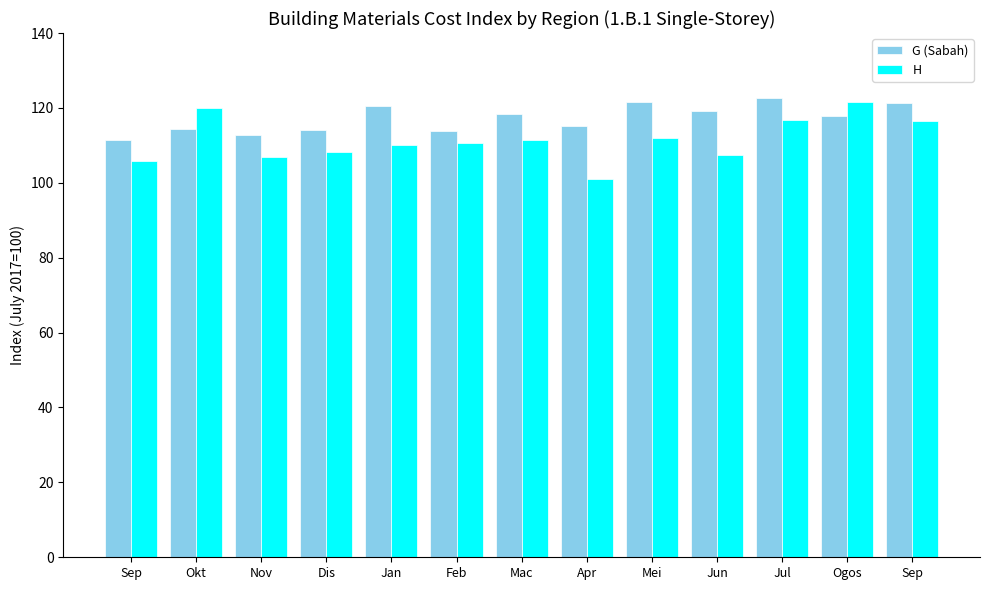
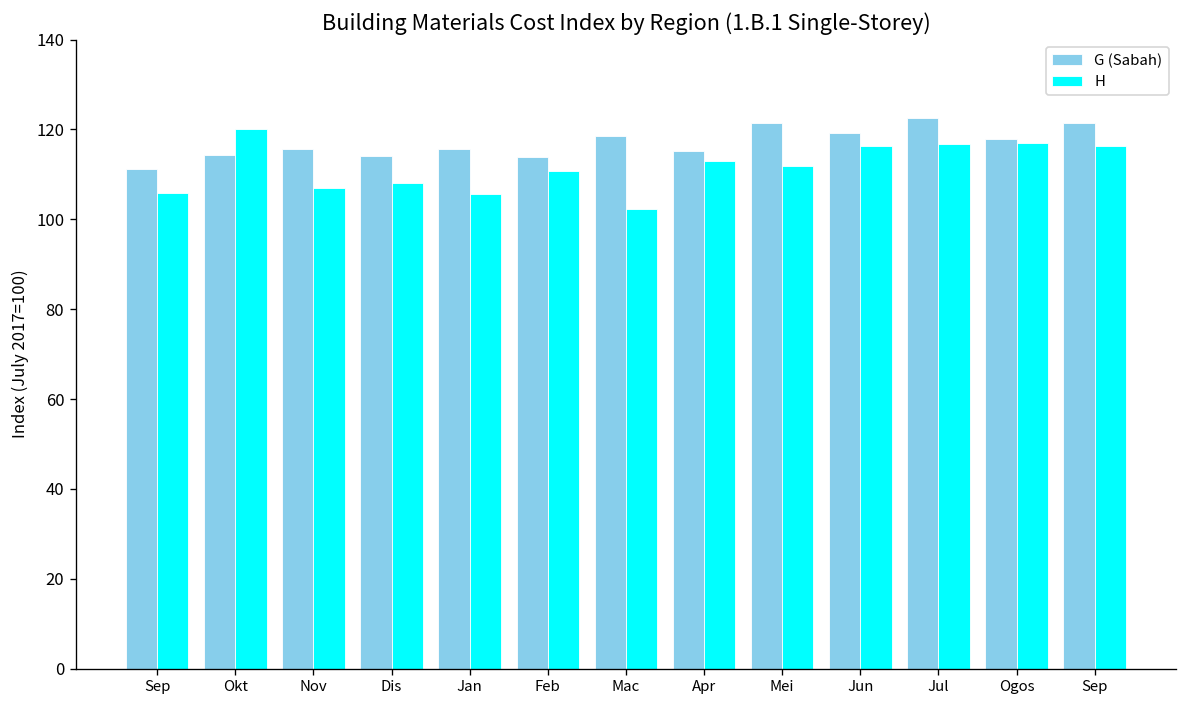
G (Sabah), Nov: 113 -> 116
G (Sabah), Jan: 121 -> 116
H, Jan: 110 -> 106
H, Mac: 111 -> 102
H, Apr: 101 -> 113
H, Jun: 107 -> 116
H, Ogos: 122 -> 117
